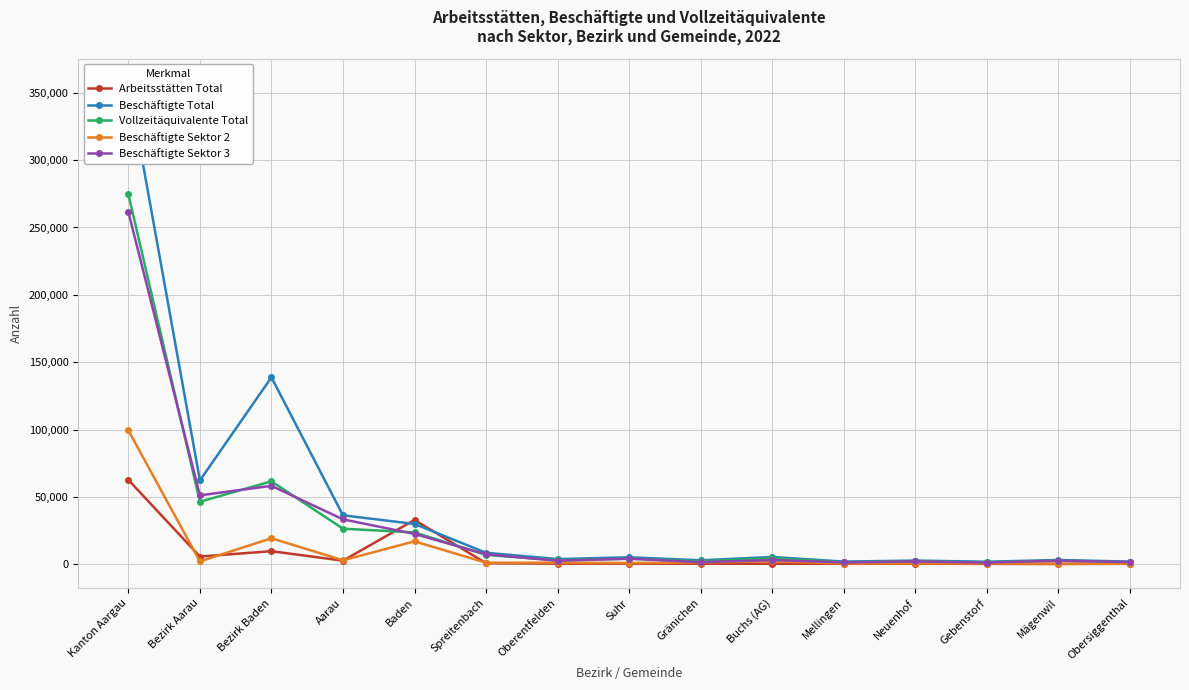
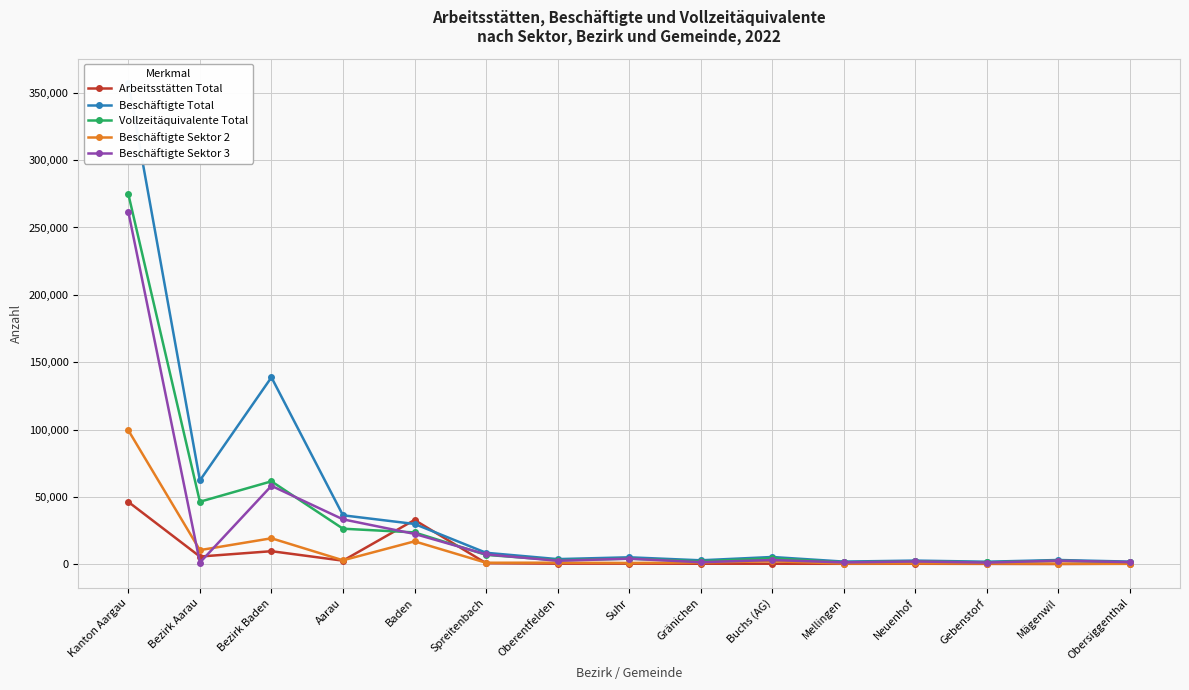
Arbeitsstätten Total, Kanton Aargau: 63,000 -> 46,000
Beschäftigte Sektor 2, Bezirk Aarau: 2,000 -> 11,000
Beschäftigte Sektor 3, Bezirk Aarau: 51,000 -> 1,000
